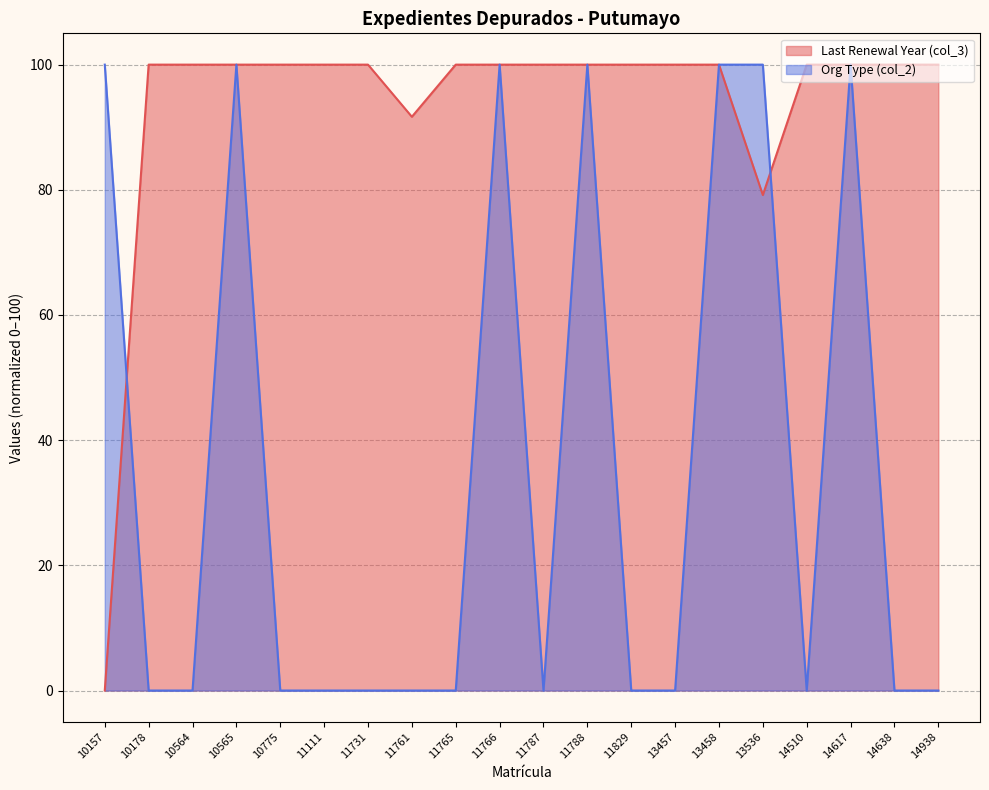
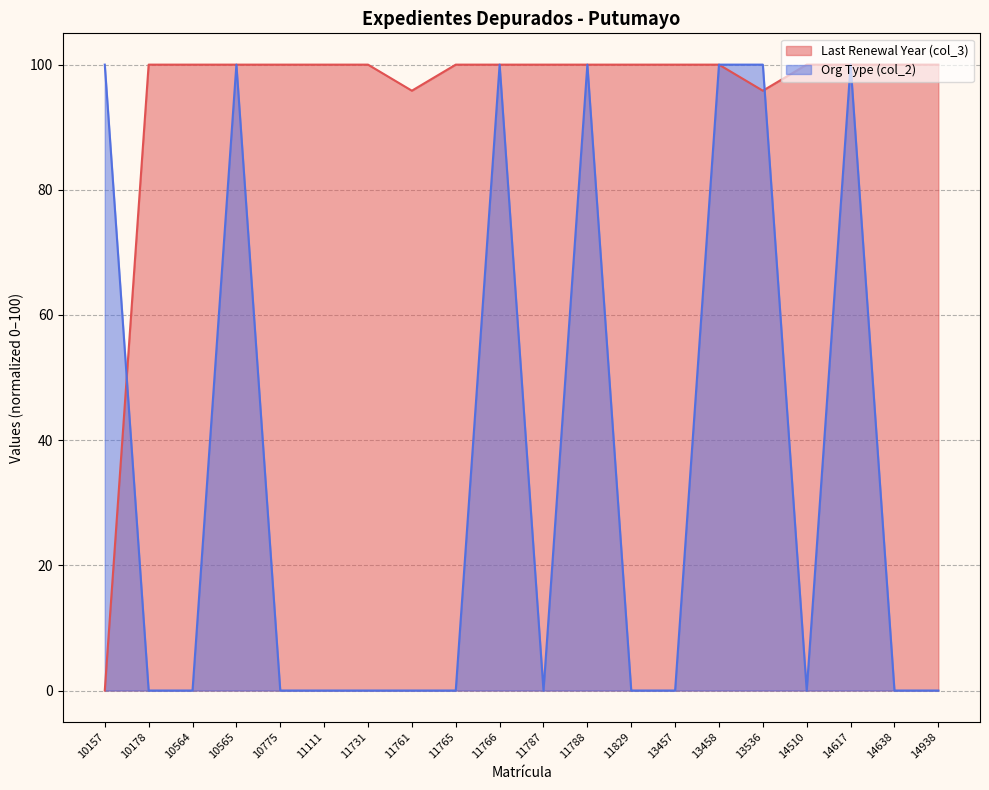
Last Renewal Year (col_3), 11761: 92 -> 96
Last Renewal Year (col_3), 13536: 79 -> 96
